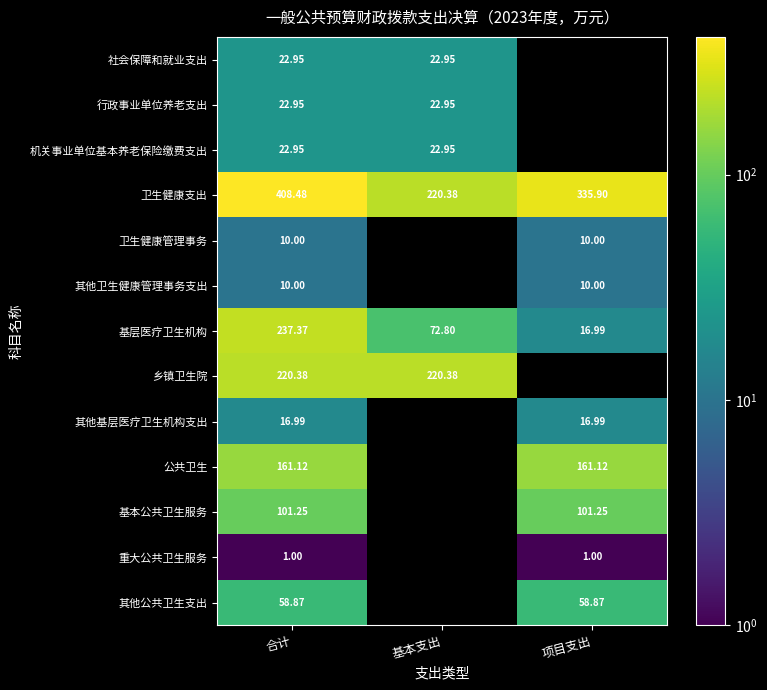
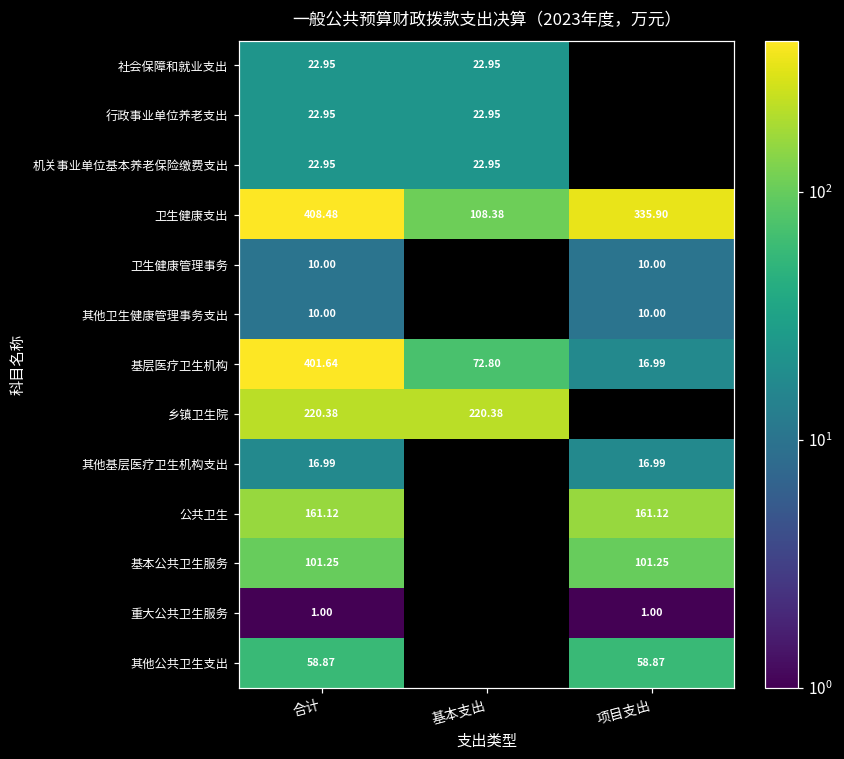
卫生健康支出, 基本支出: 220.38 -> 108.38
基层医疗卫生机构, 合计: 237.37 -> 401.64
